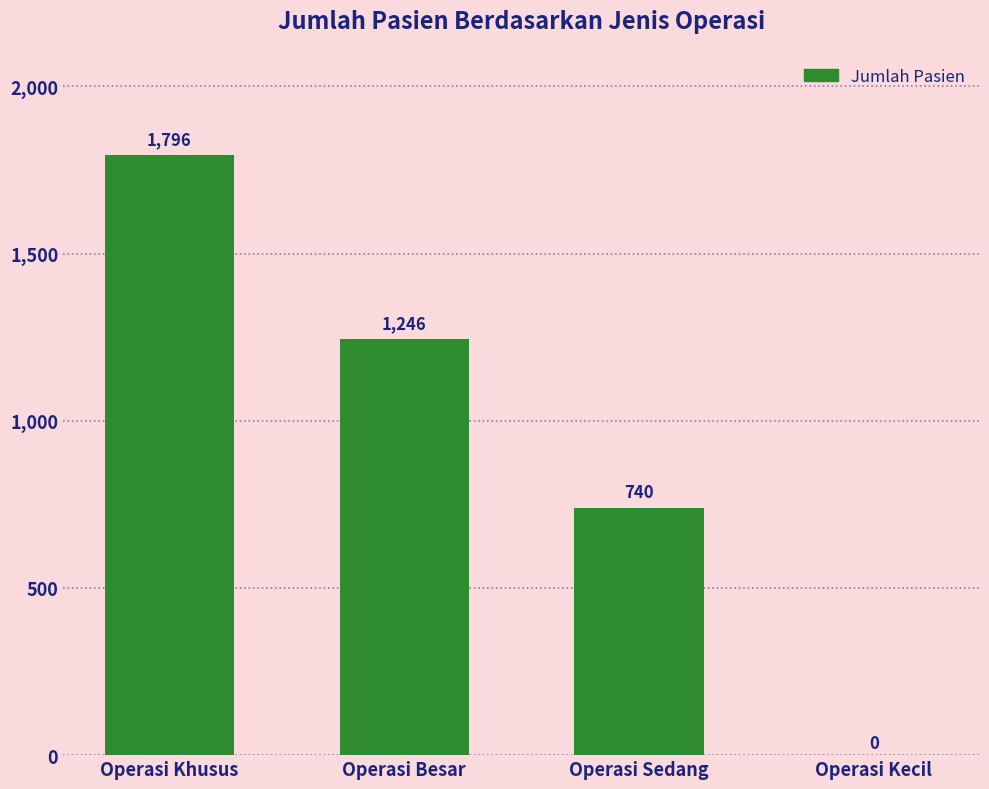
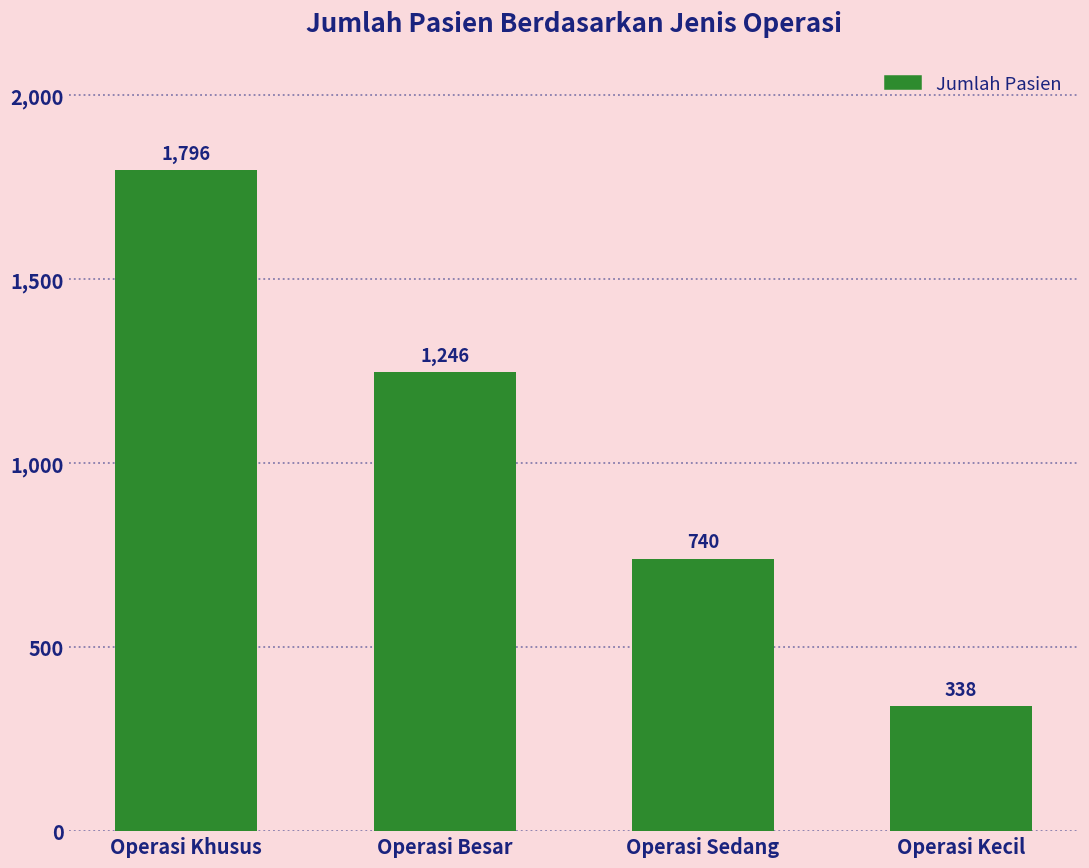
Operasi Kecil: 0 -> 338
